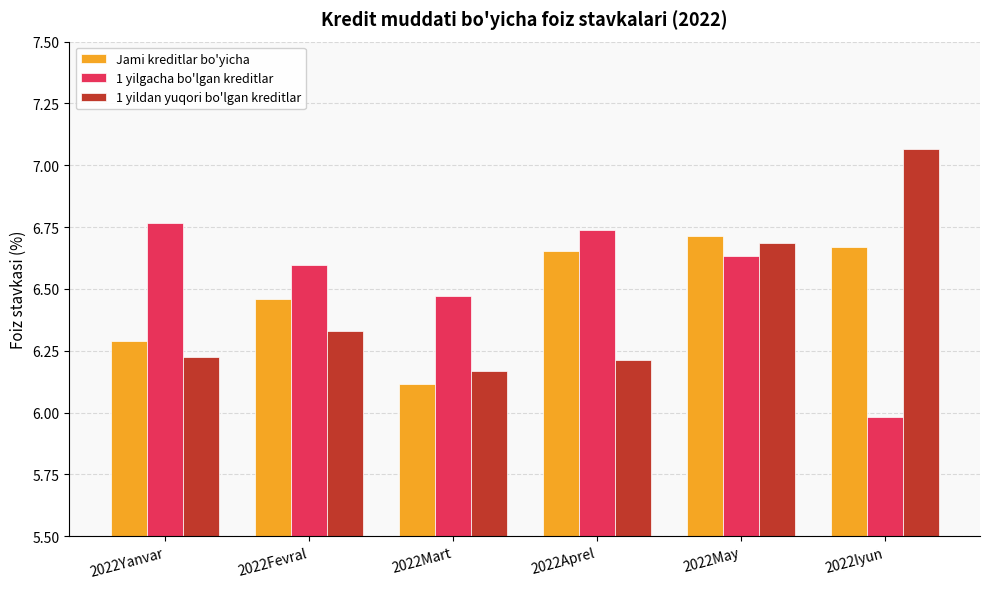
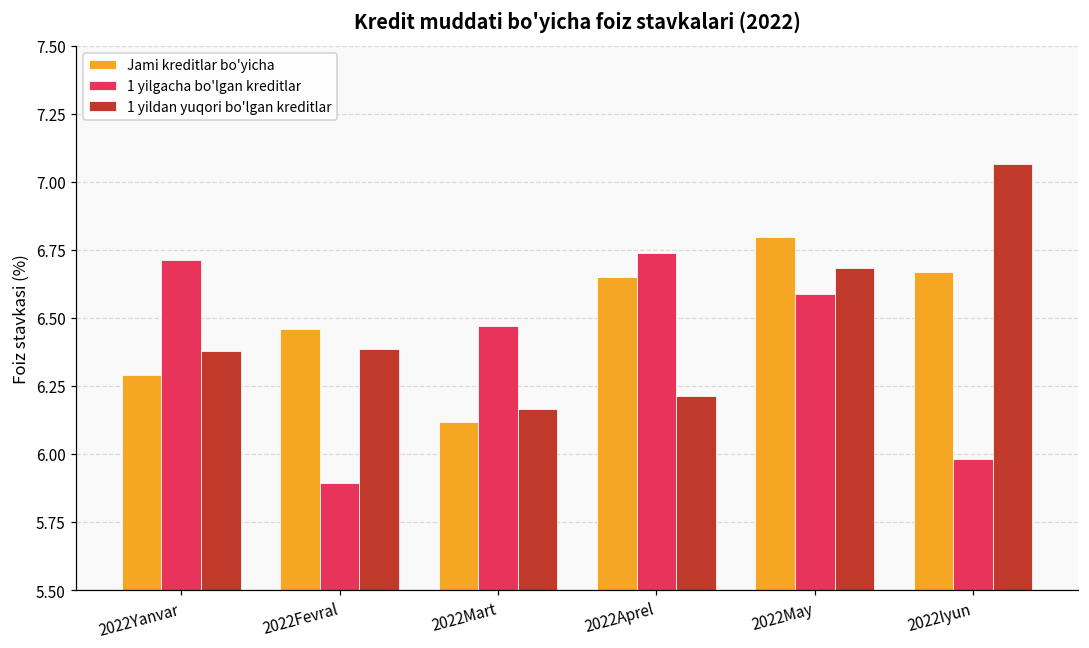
1 yilgacha bo'lgan kreditlar, 2022Yanvar: 6.77 -> 6.71
1 yildan yuqori bo'lgan kreditlar, 2022Yanvar: 6.22 -> 6.38
1 yilgacha bo'lgan kreditlar, 2022Fevral: 6.60 -> 5.89
1 yildan yuqori bo'lgan kreditlar, 2022Fevral: 6.33 -> 6.39
Jami kreditlar bo'yicha, 2022May: 6.71 -> 6.80
1 yilgacha bo'lgan kreditlar, 2022May: 6.63 -> 6.59
